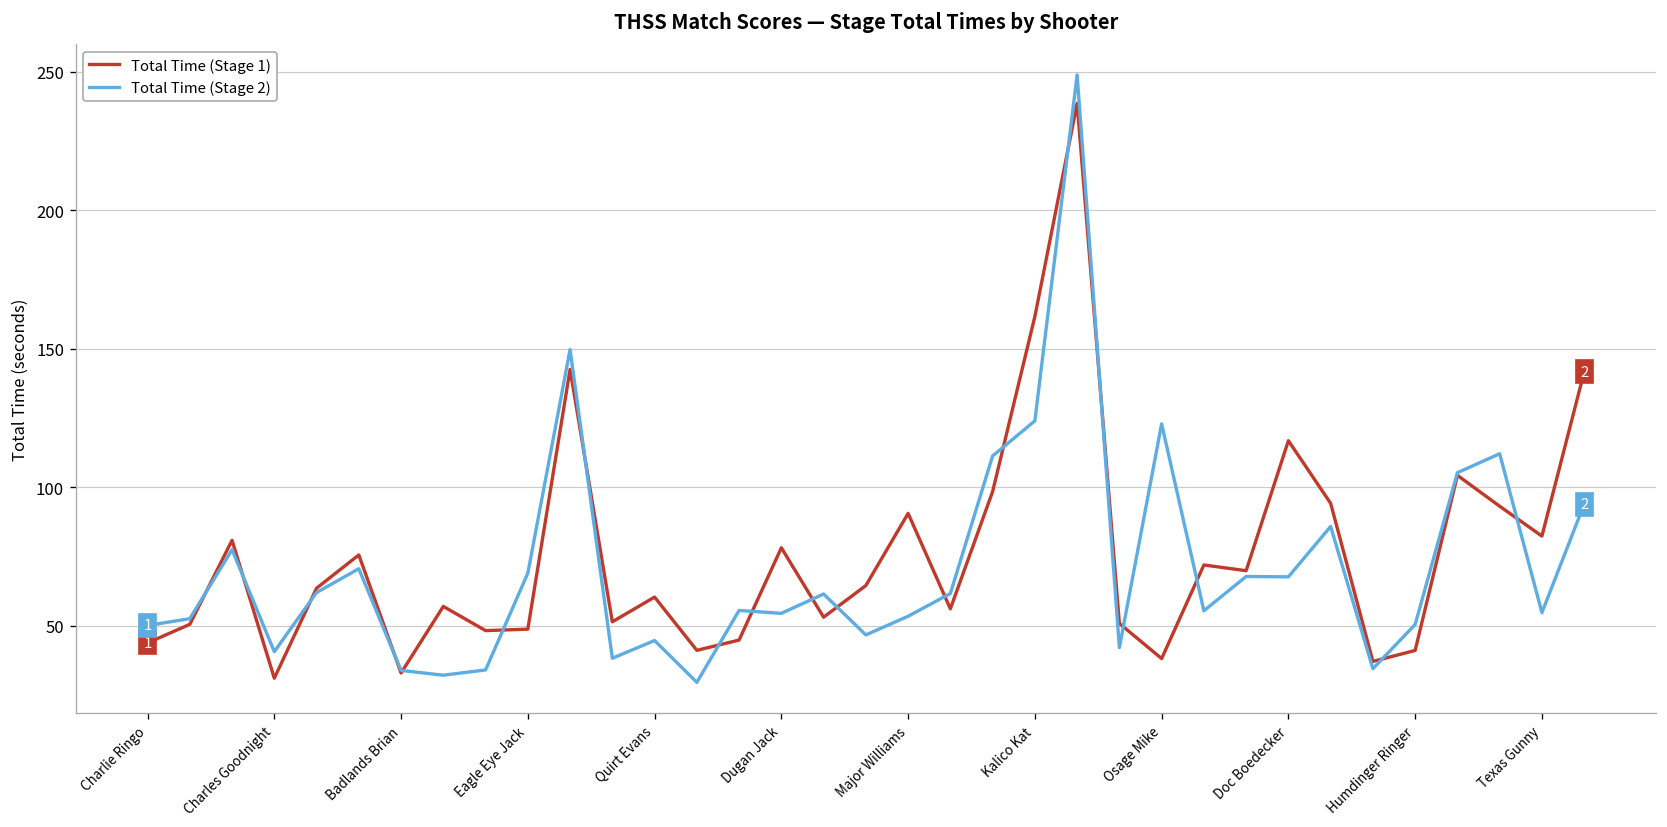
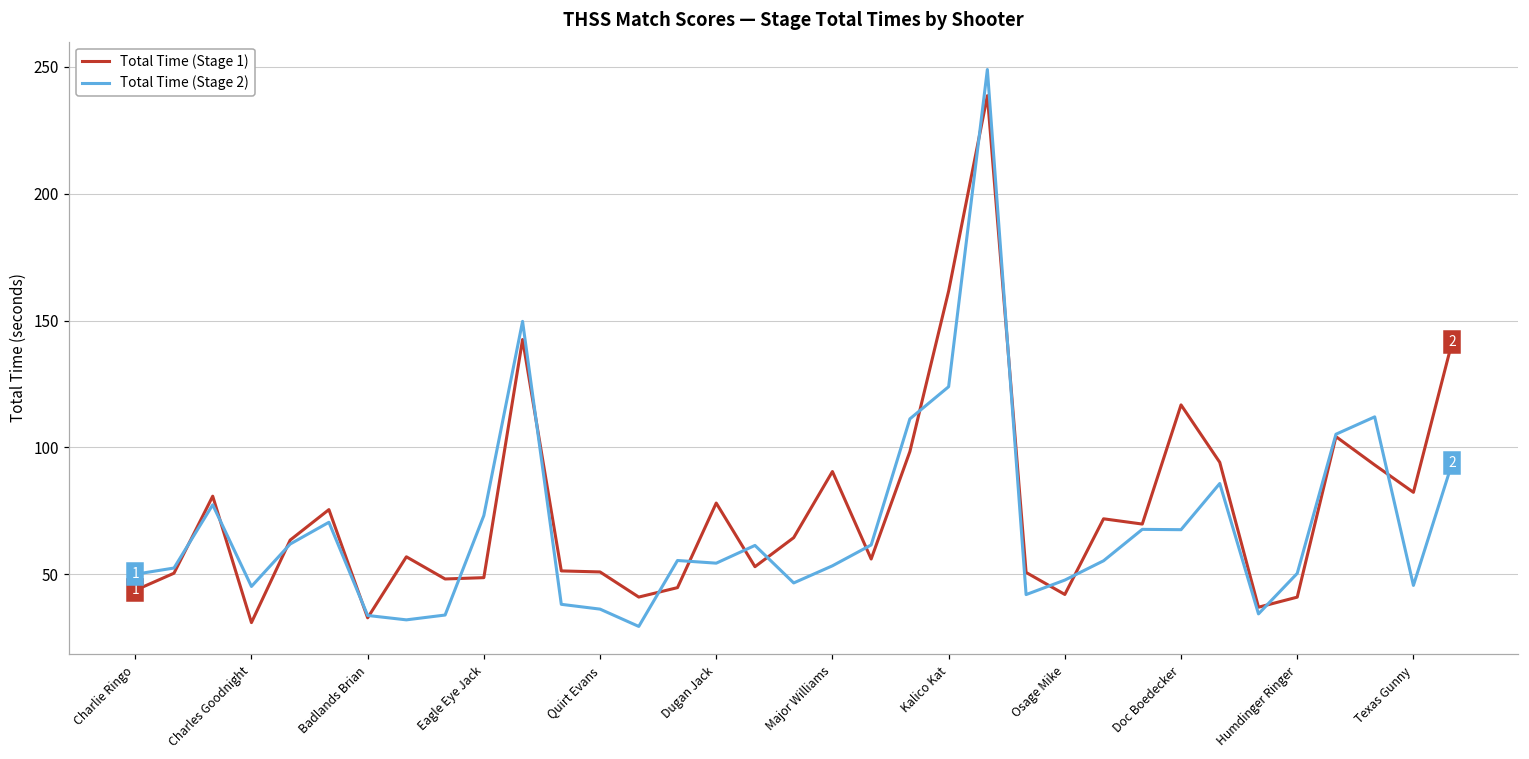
Total Time (Stage 2), Charles Goodnight: 41 -> 45
Total Time (Stage 2), Eagle Eye Jack: 69 -> 73
Total Time (Stage 1), Quirt Evans: 60 -> 51
Total Time (Stage 2), Quirt Evans: 45 -> 36
Total Time (Stage 1), Osage Mike: 38 -> 42
Total Time (Stage 2), Osage Mike: 123 -> 48
Total Time (Stage 2), Texas Gunny: 55 -> 46
